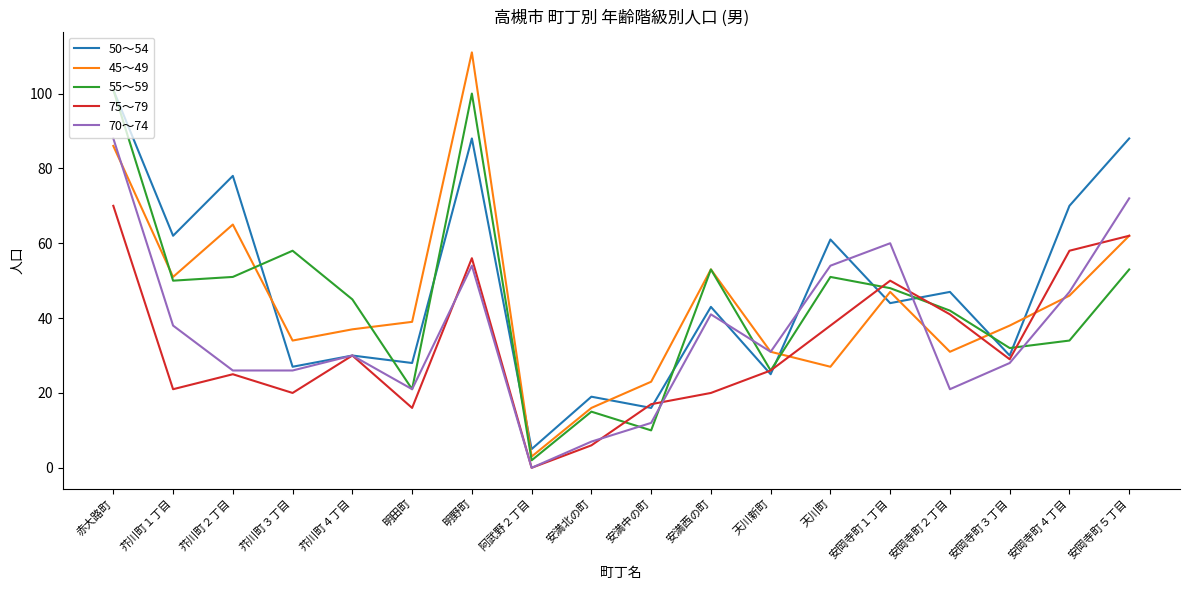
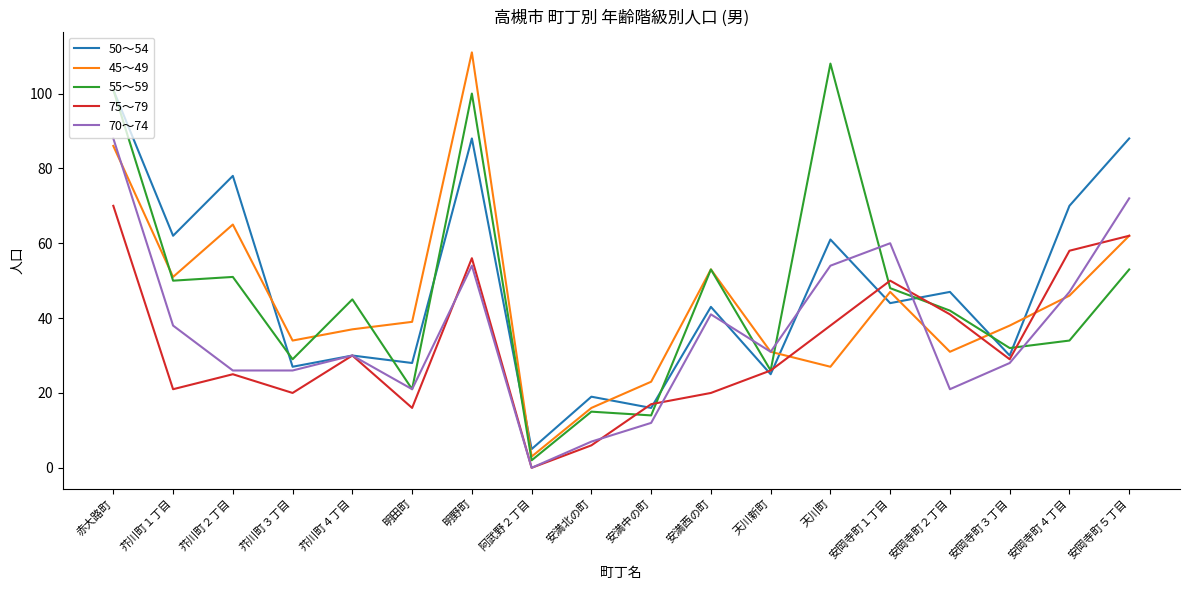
55～59, 芥川町３丁目: 58 -> 29
55～59, 安満中の町: 10 -> 14
55～59, 天川町: 51 -> 108
